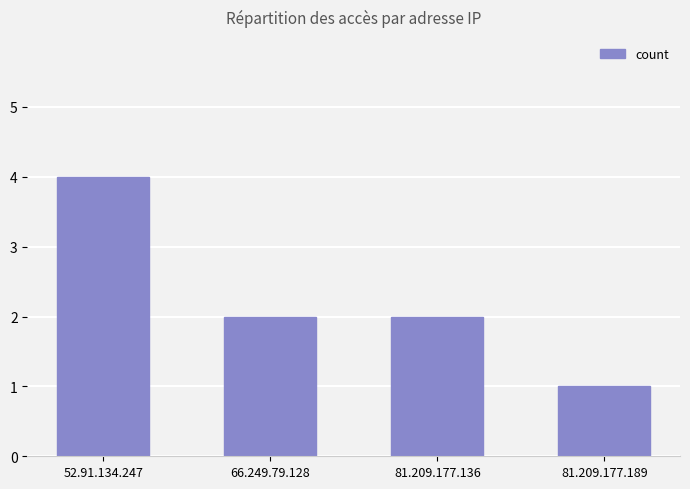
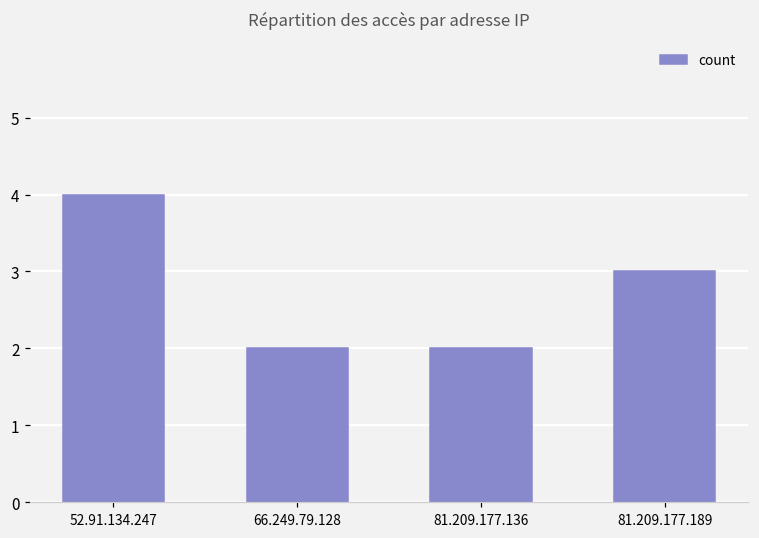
81.209.177.189: 1 -> 3
